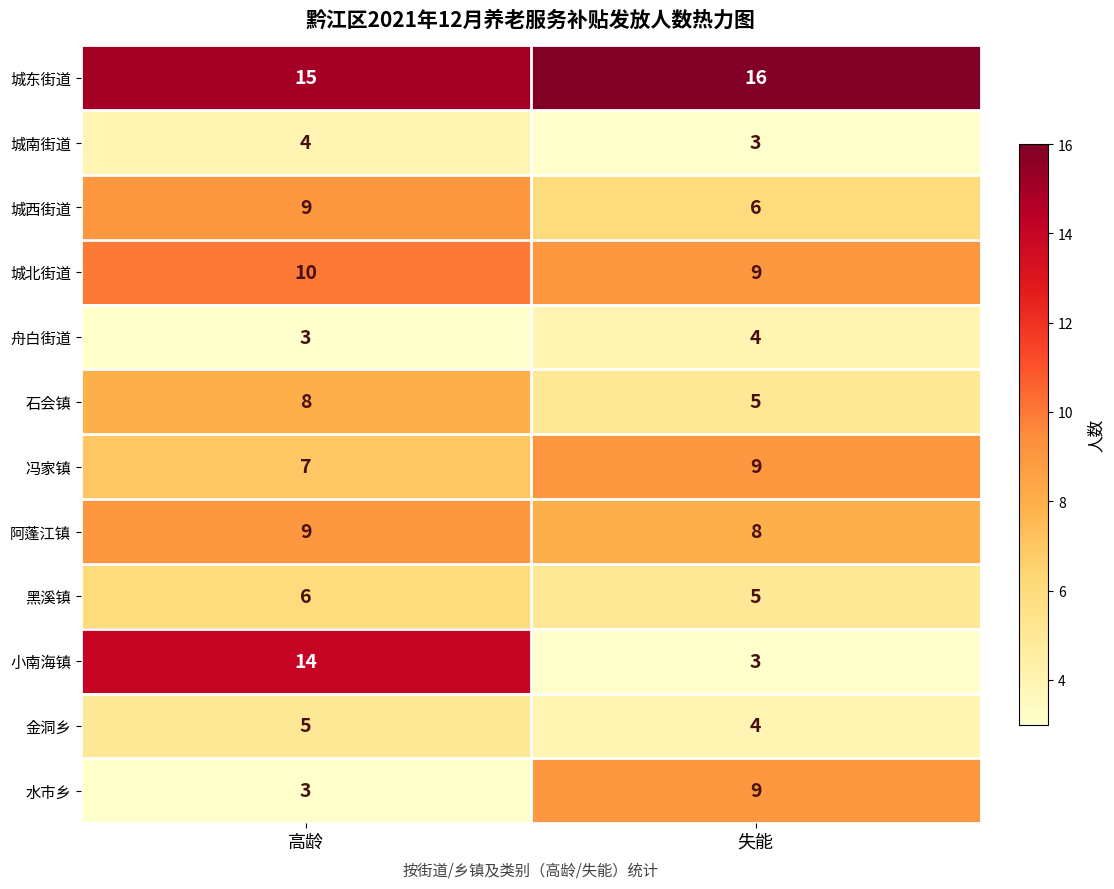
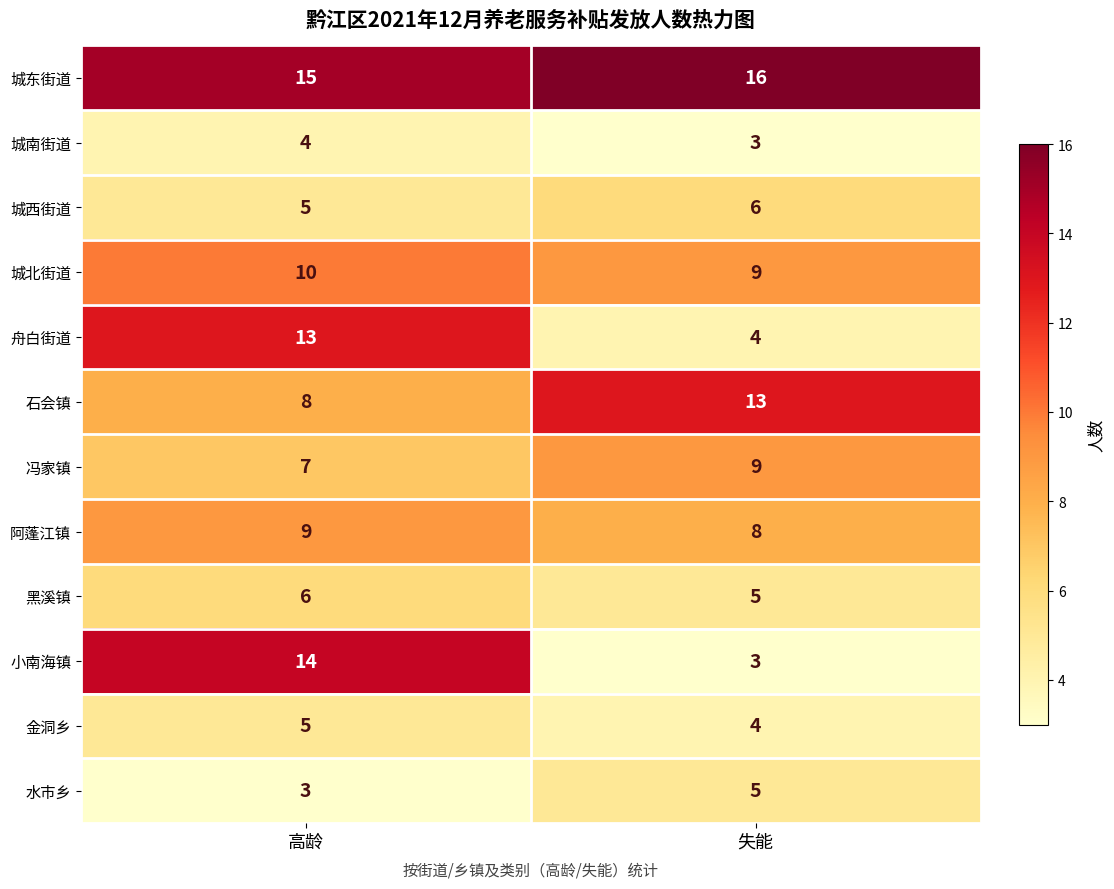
城西街道, 高龄: 9 -> 5
舟白街道, 高龄: 3 -> 13
石会镇, 失能: 5 -> 13
水市乡, 失能: 9 -> 5
